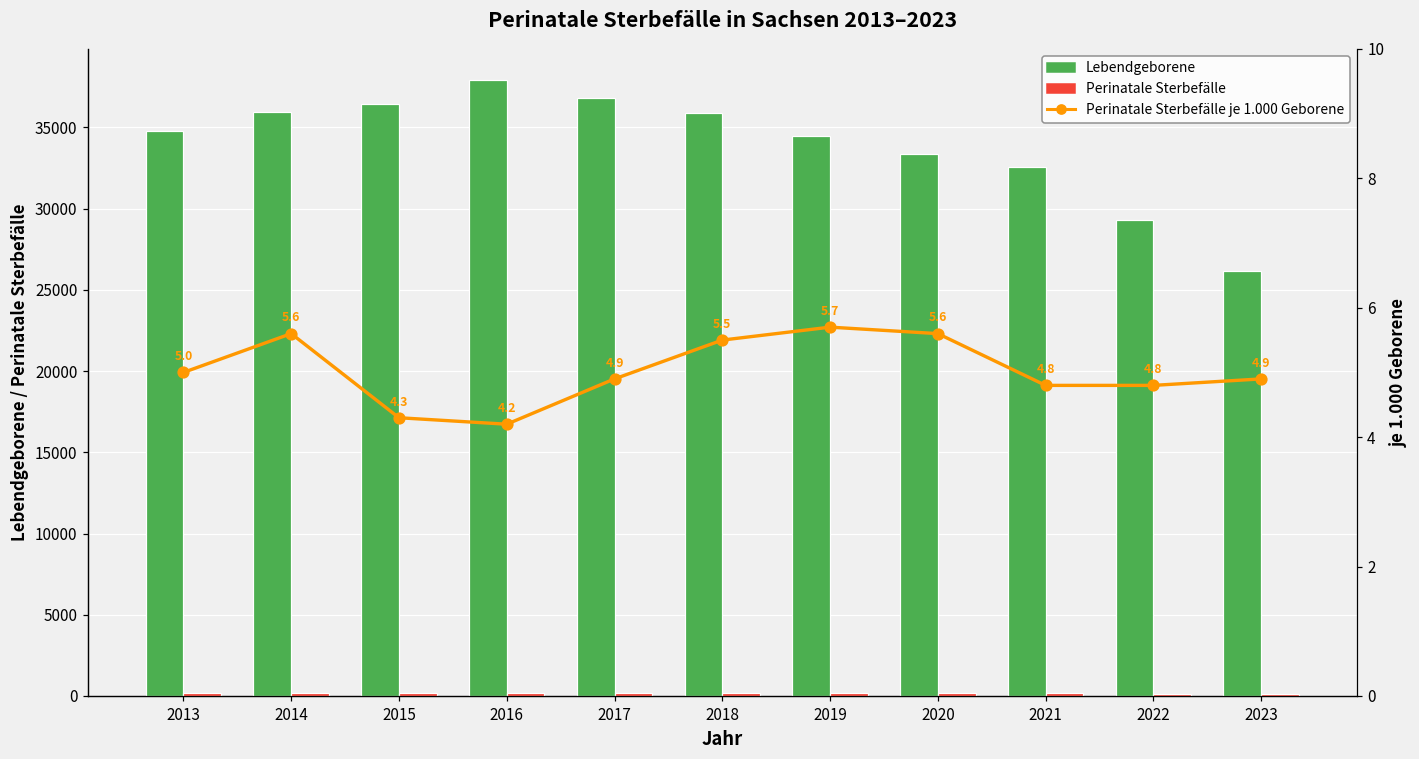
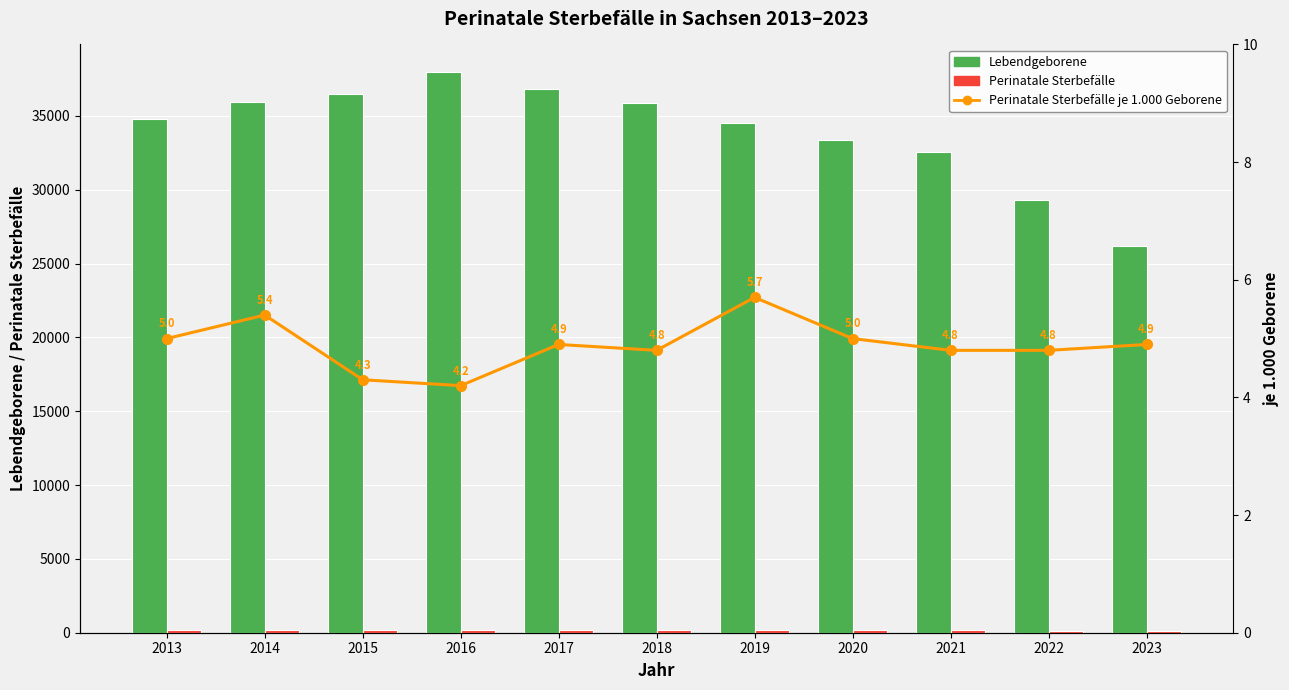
Perinatale Sterbefälle je 1.000 Geborene, 2014: 5.6 -> 5.4
Perinatale Sterbefälle je 1.000 Geborene, 2018: 5.5 -> 4.8
Perinatale Sterbefälle je 1.000 Geborene, 2020: 5.6 -> 5.0
